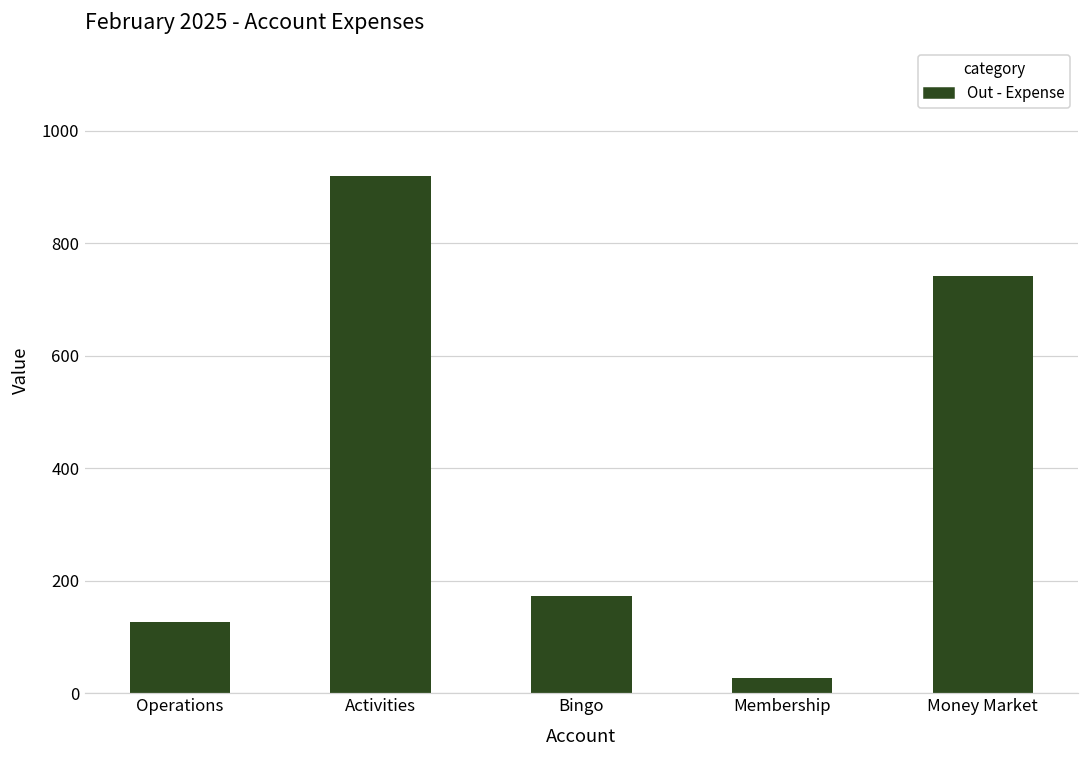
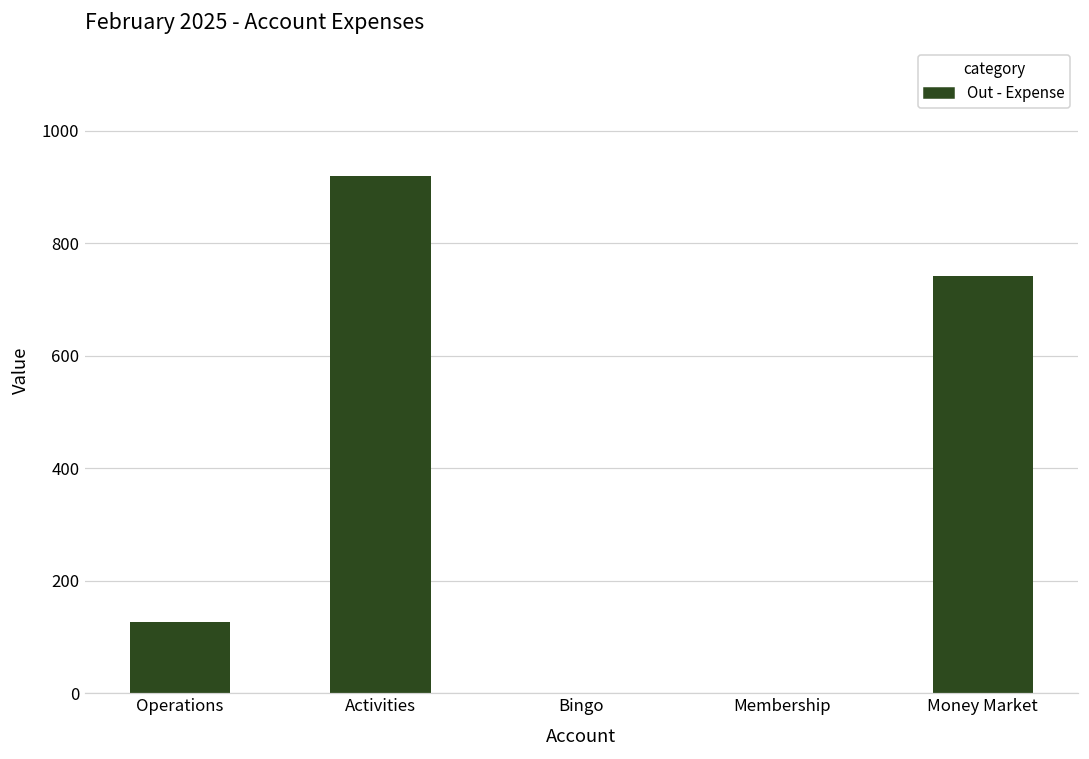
Bingo: 170 -> 0
Membership: 30 -> 0
